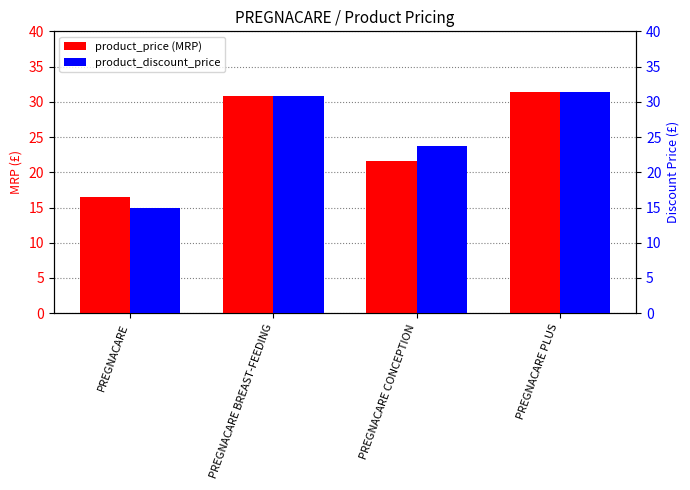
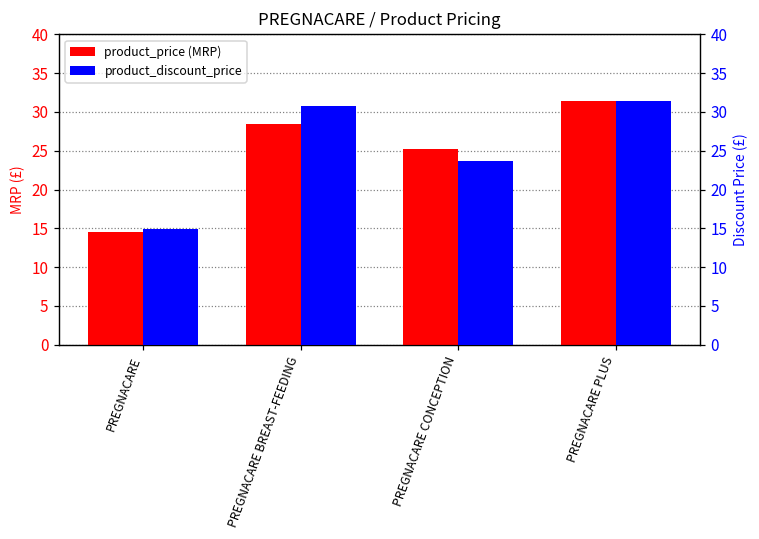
product_price (MRP), PREGNACARE: 17 -> 15
product_price (MRP), PREGNACARE BREAST-FEEDING: 31 -> 28
product_price (MRP), PREGNACARE CONCEPTION: 22 -> 25
